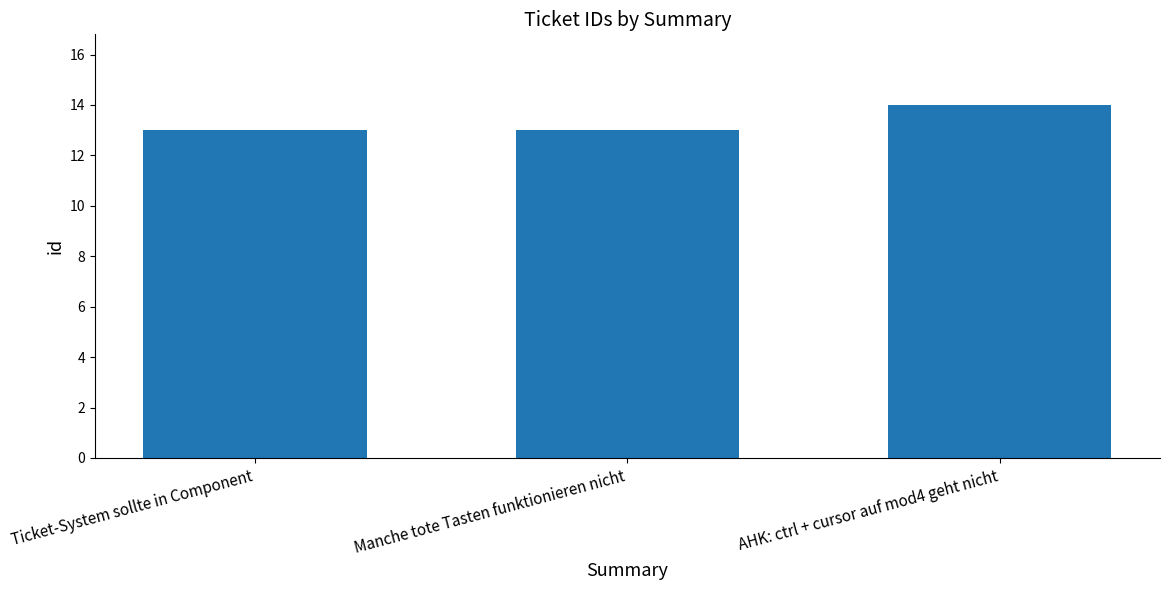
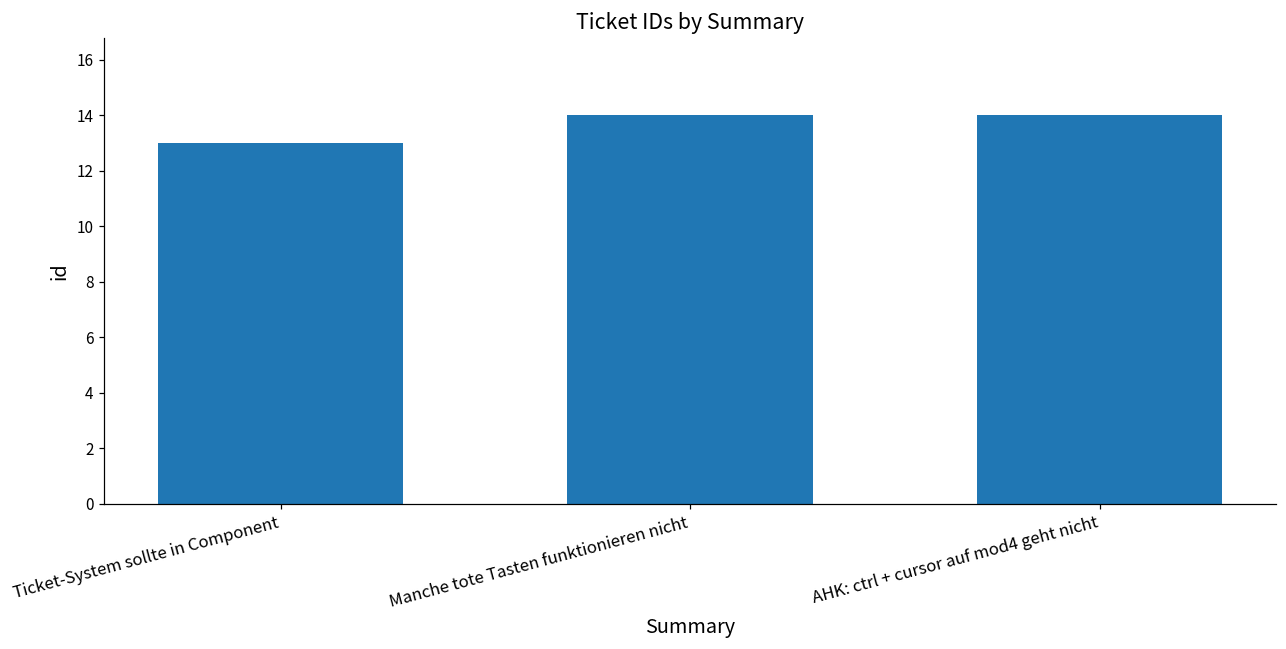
Manche tote Tasten funktionieren nicht: 13 -> 14
